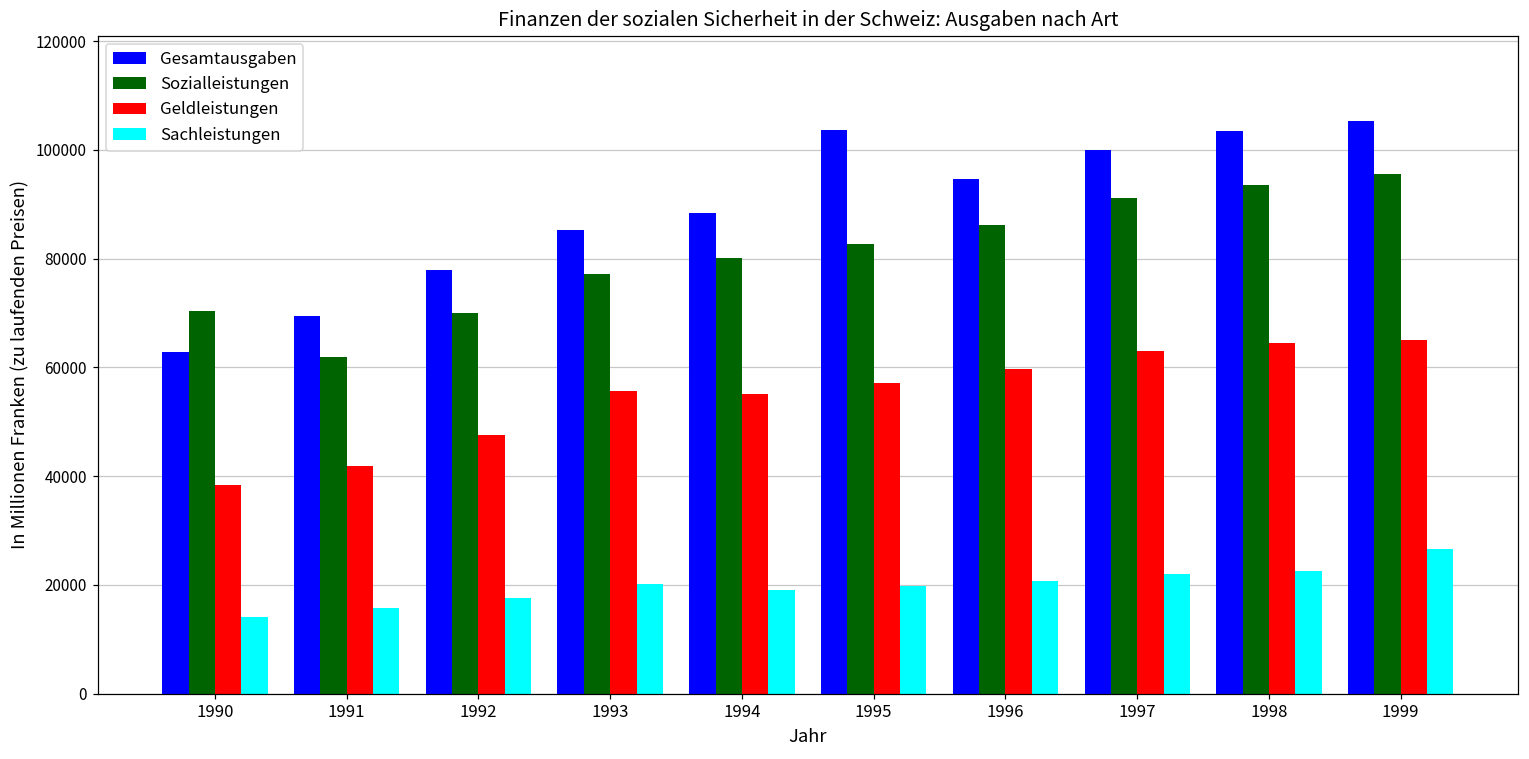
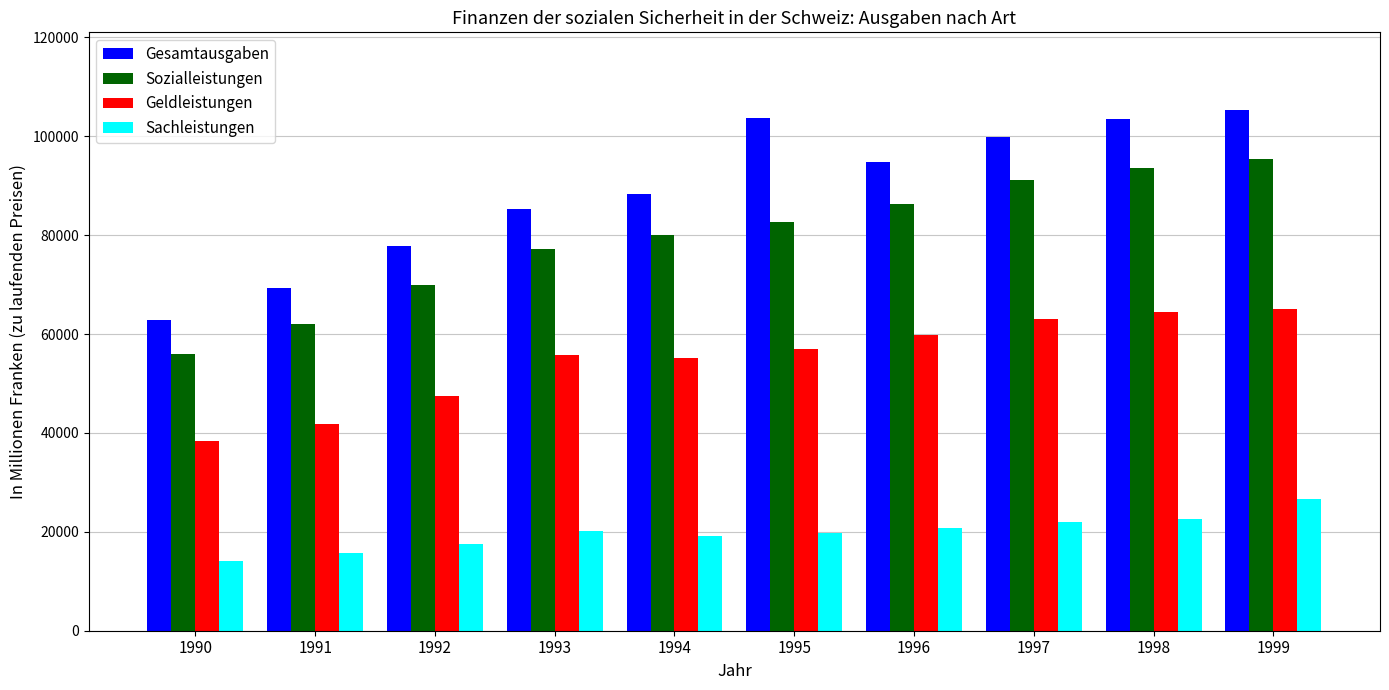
Sozialleistungen, 1990: 70000 -> 56000
